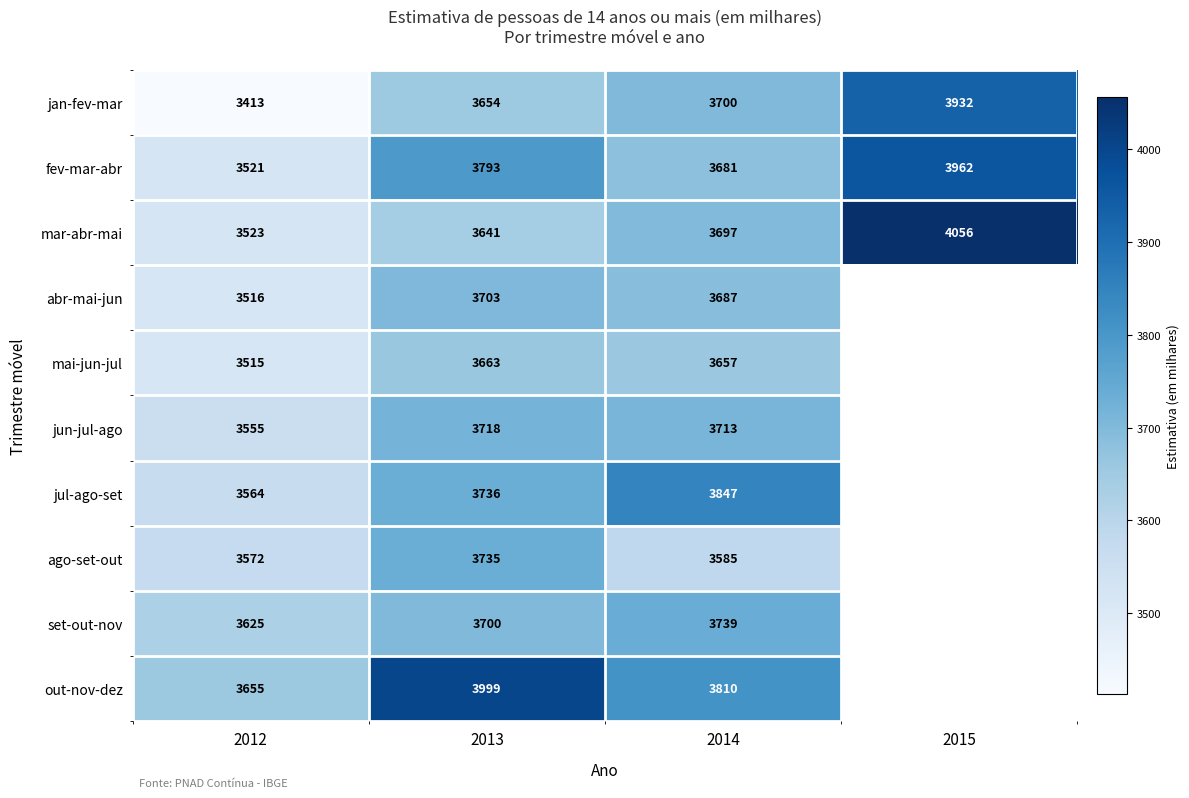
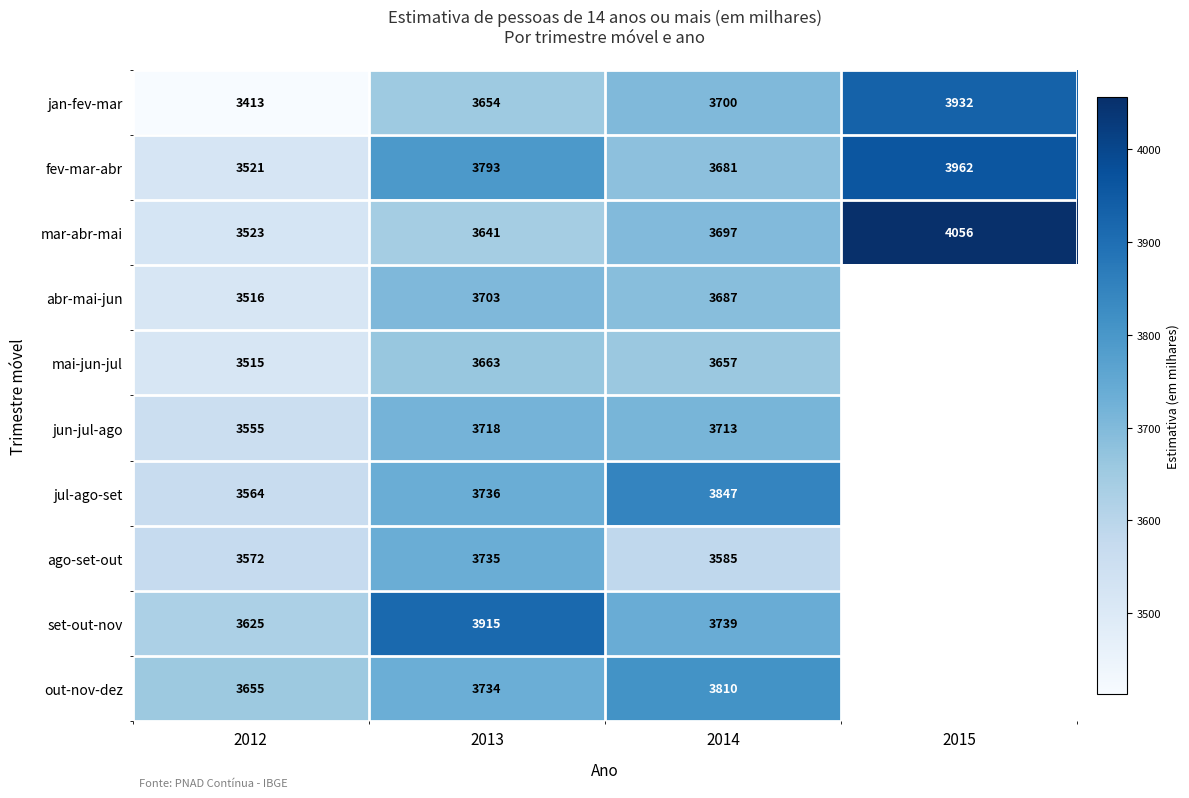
set-out-nov, 2013: 3700 -> 3915
out-nov-dez, 2013: 3999 -> 3734
